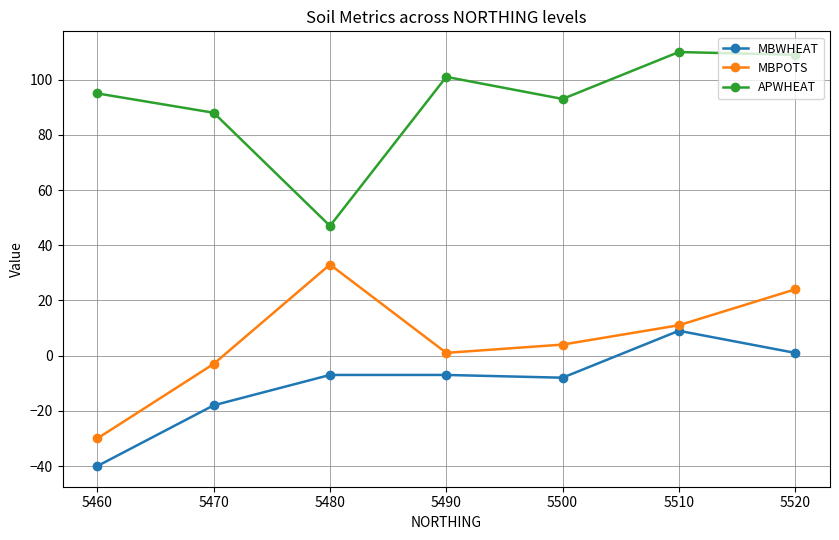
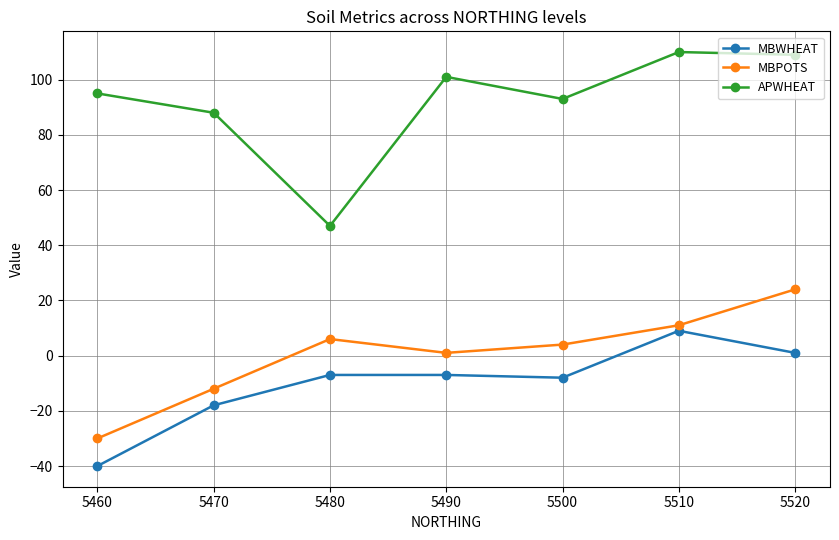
MBPOTS, 5470: -3 -> -12
MBPOTS, 5480: 33 -> 6
